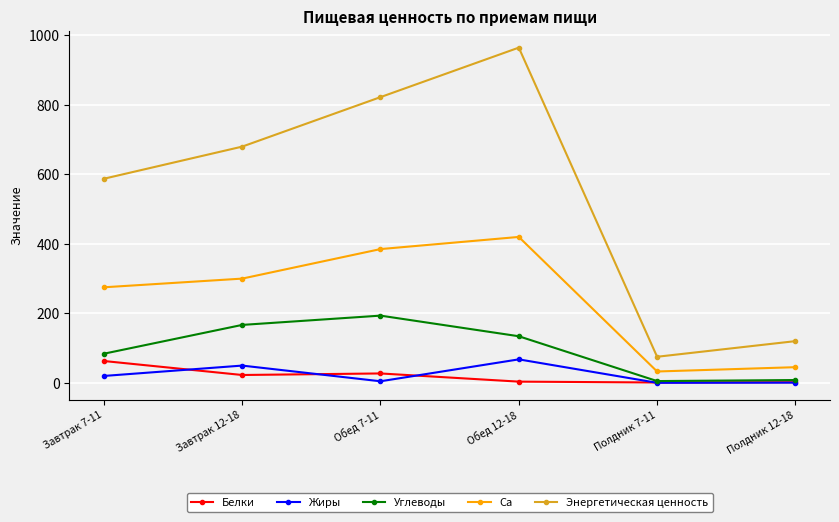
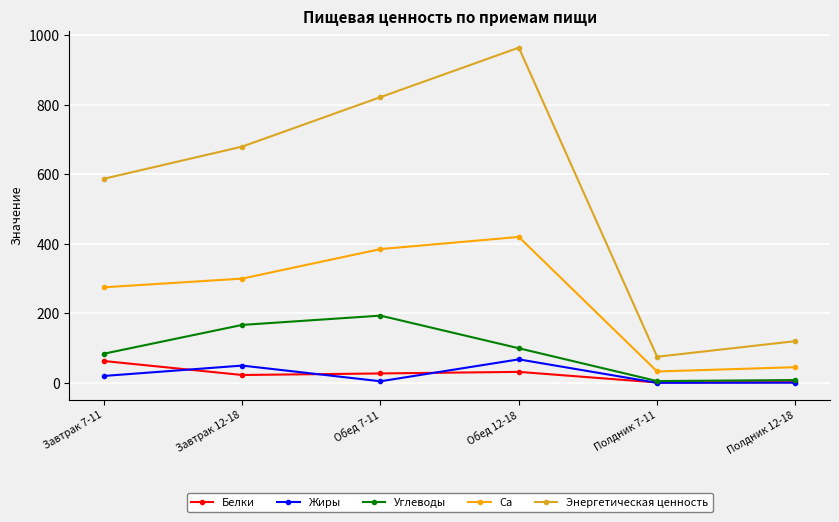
Белки, Обед 12-18: 0 -> 30
Углеводы, Обед 12-18: 130 -> 100
